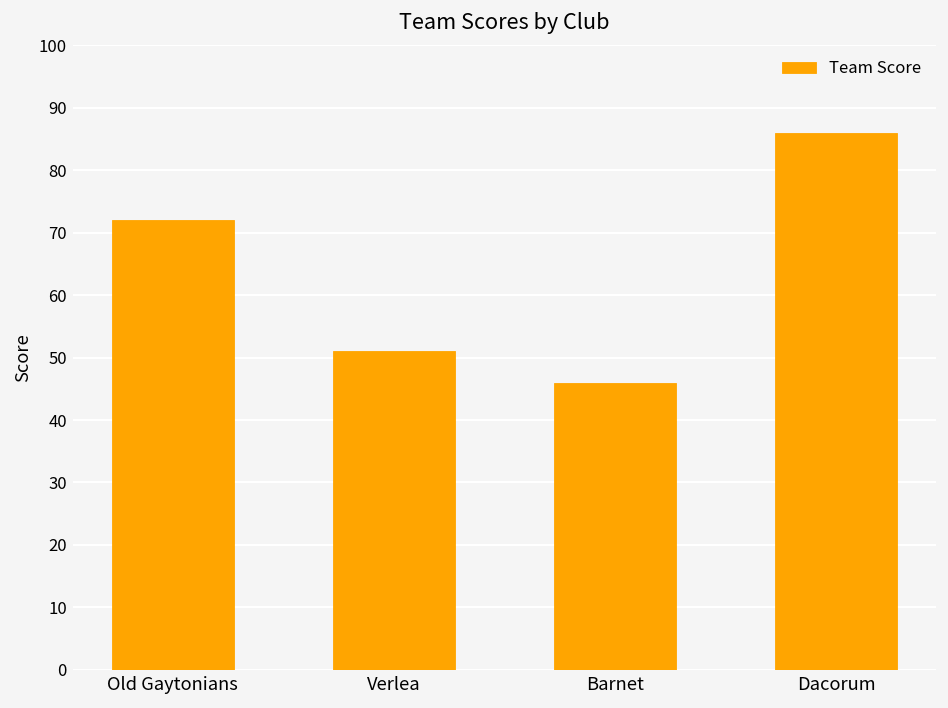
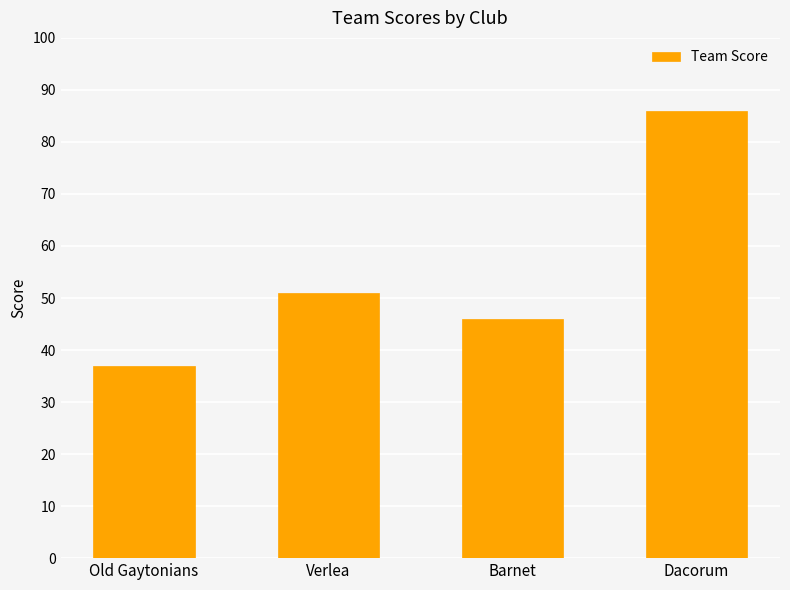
Old Gaytonians: 72 -> 37
